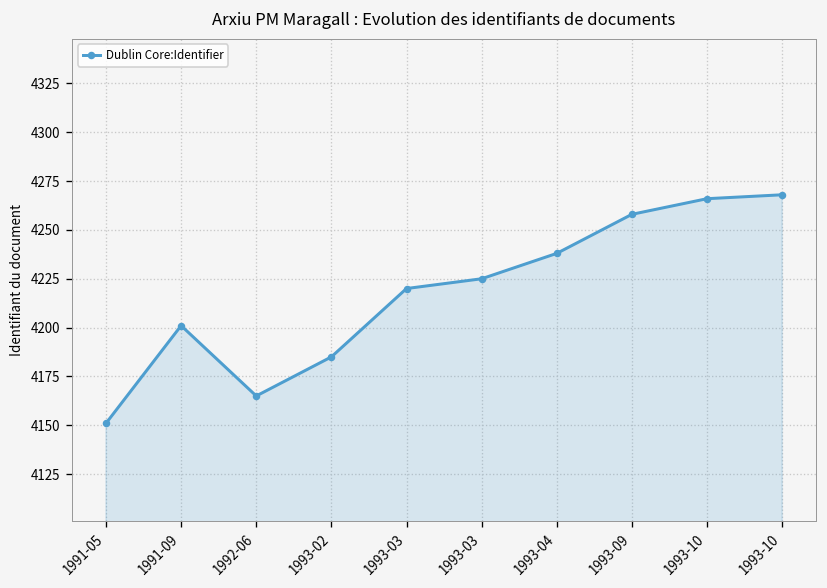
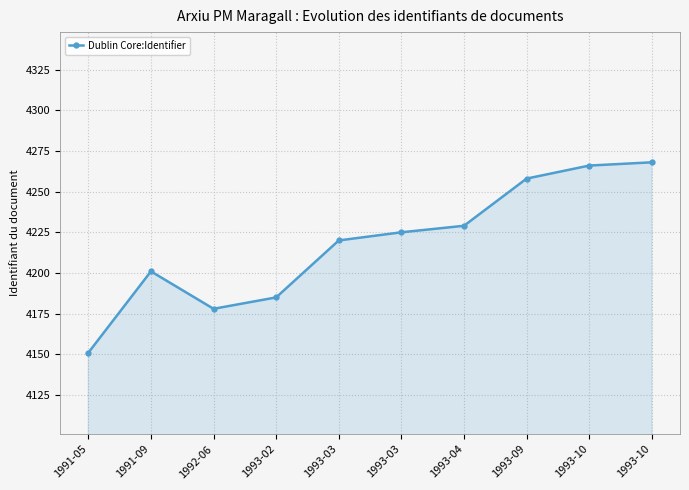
1992-06: 4165 -> 4178
1993-04: 4238 -> 4229
